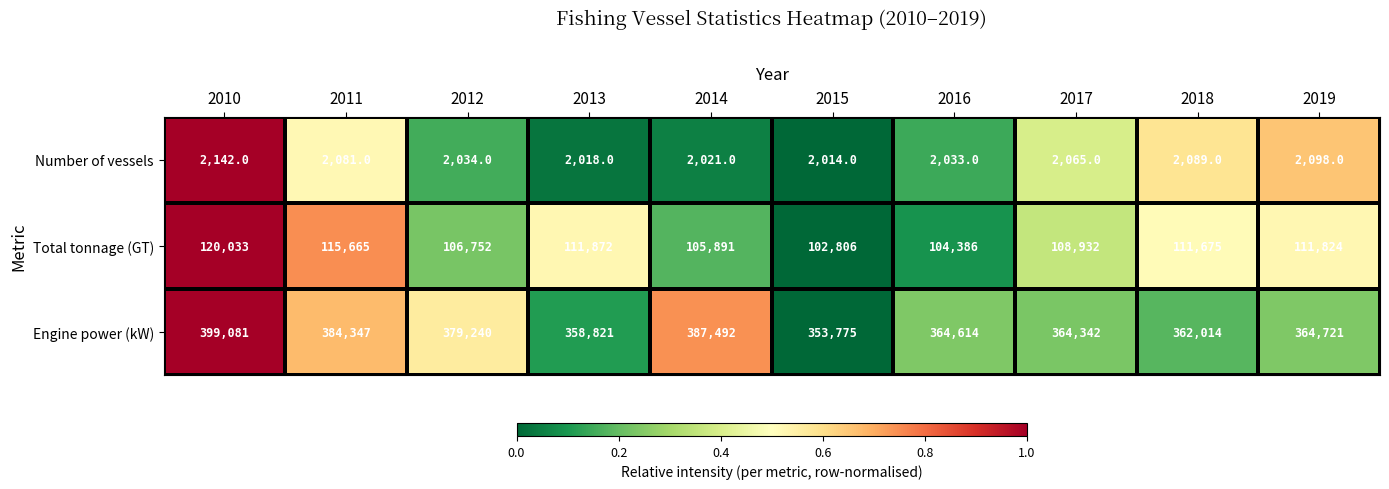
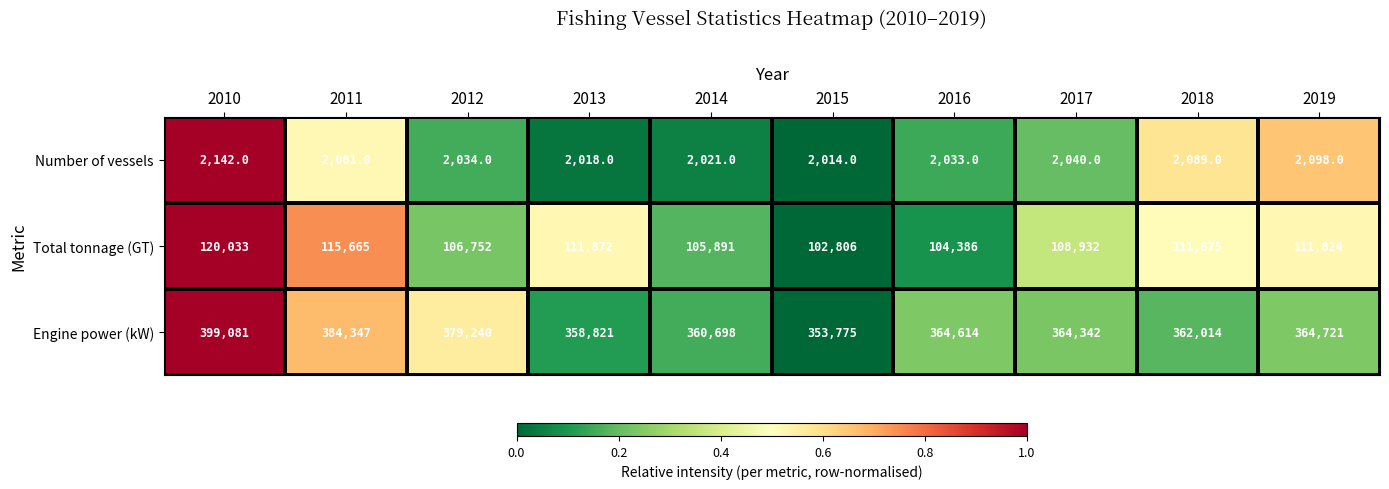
Number of vessels, 2017: 2,065.0 -> 2,040.0
Engine power (kW), 2014: 387,492 -> 360,698
